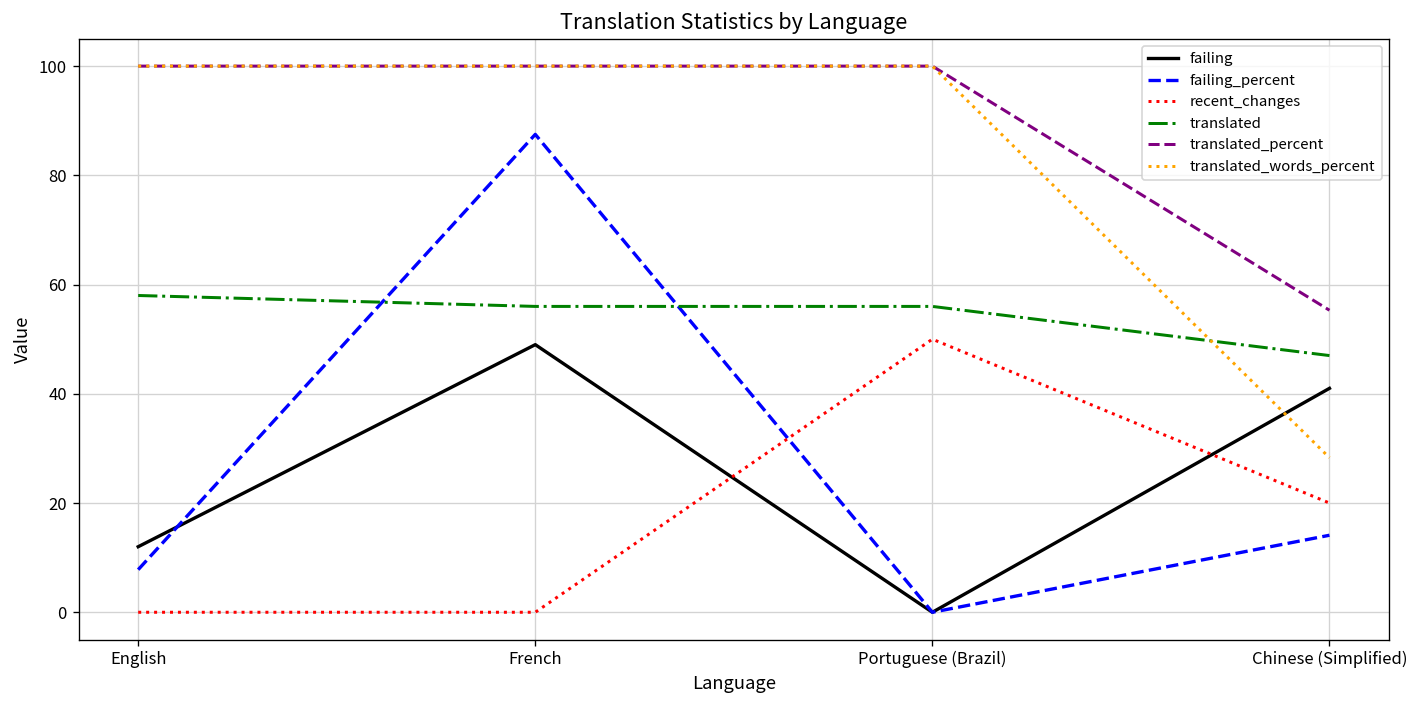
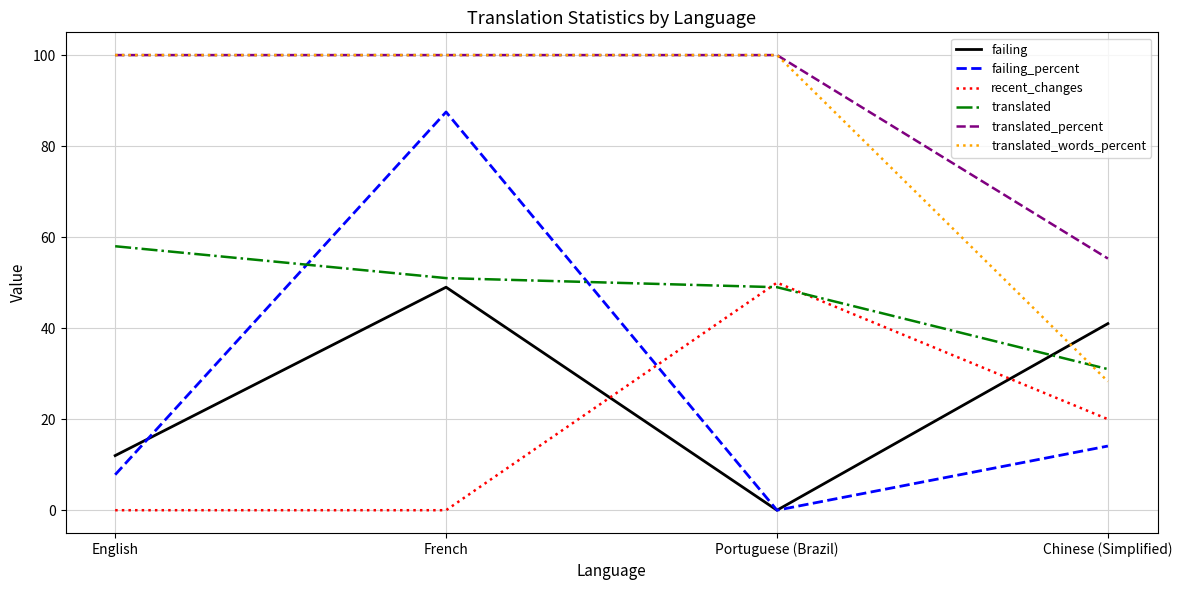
translated, French: 56 -> 51
translated, Portuguese (Brazil): 56 -> 49
translated, Chinese (Simplified): 47 -> 31
